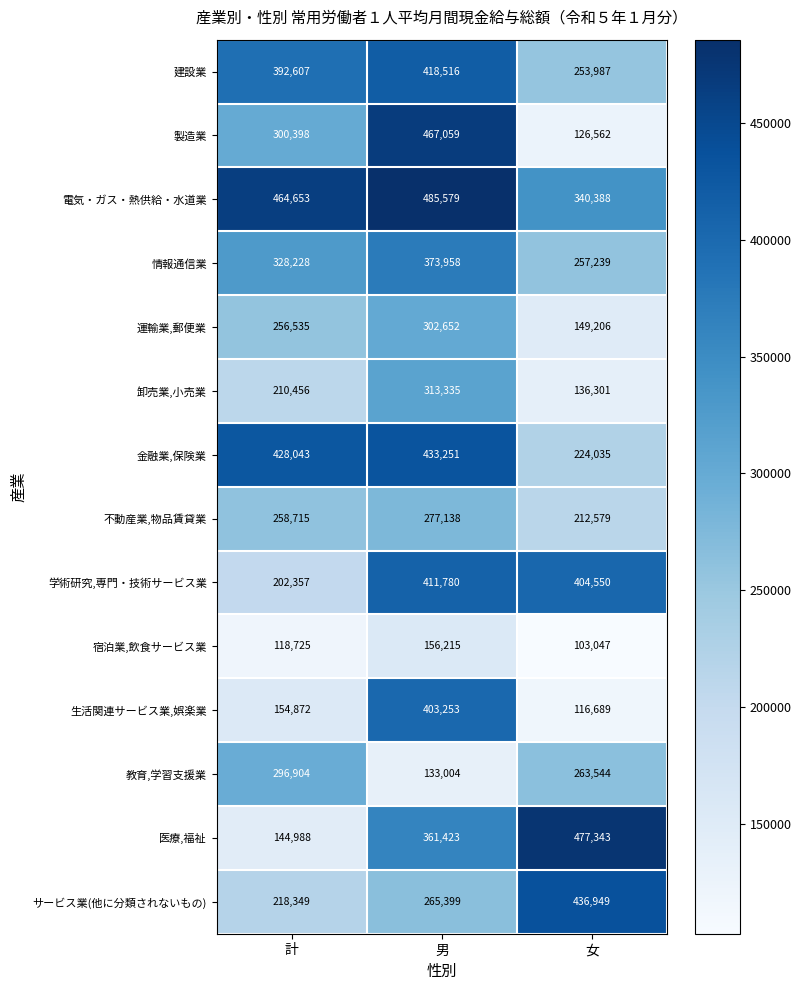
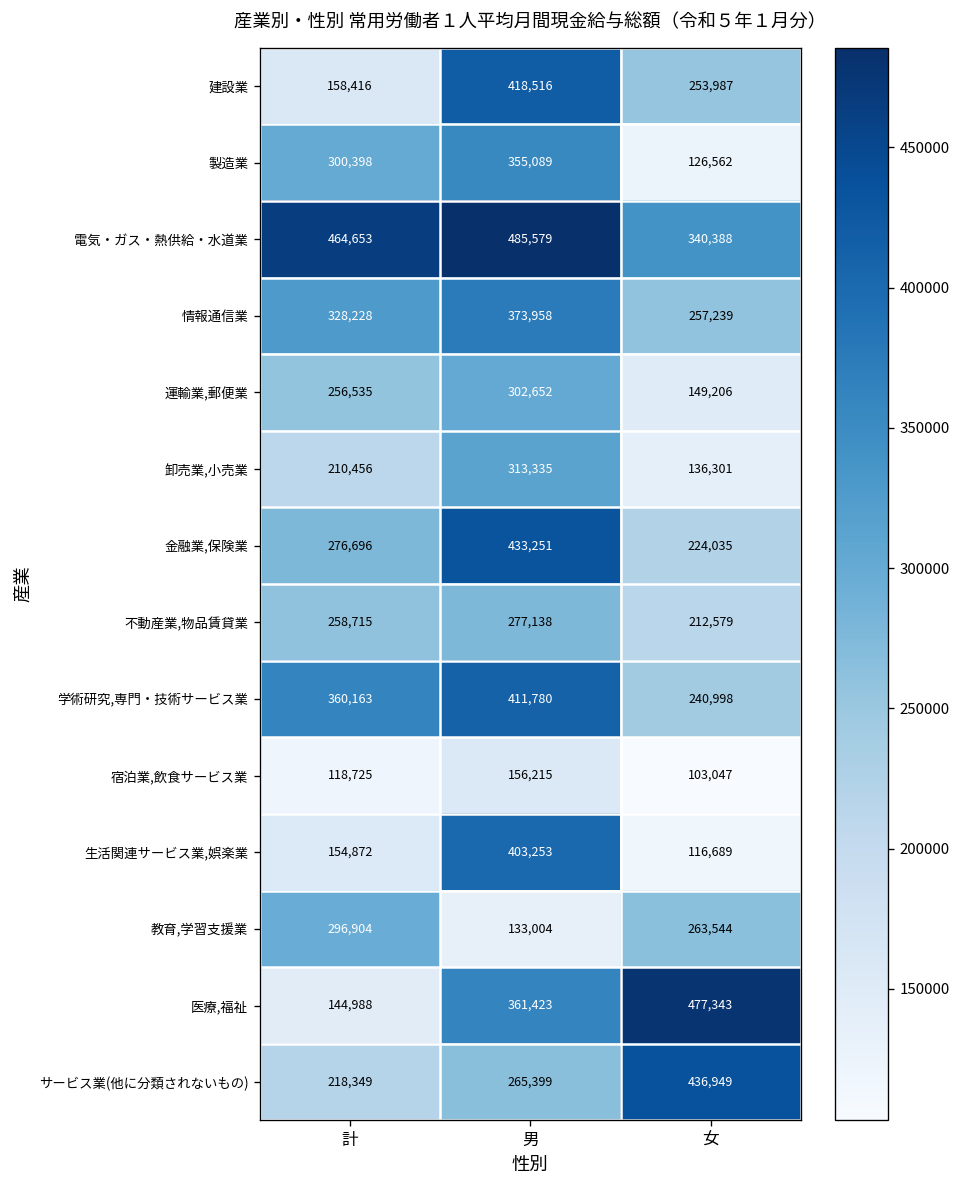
建設業, 計: 392,607 -> 158,416
製造業, 男: 467,059 -> 355,089
金融業,保険業, 計: 428,043 -> 276,696
学術研究,専門・技術サービス業, 計: 202,357 -> 360,163
学術研究,専門・技術サービス業, 女: 404,550 -> 240,998
